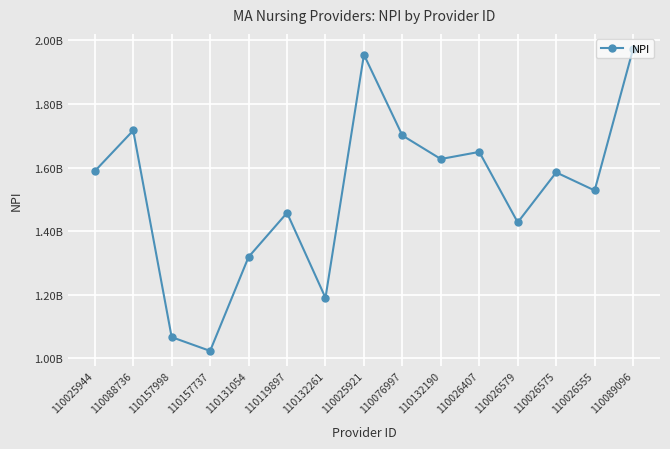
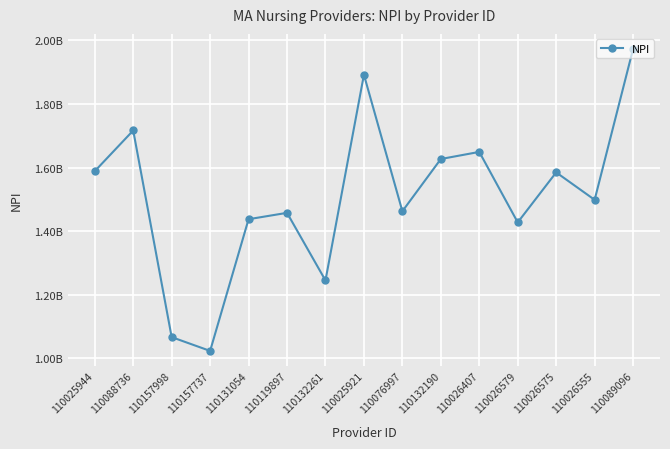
110131054: 1320000000 -> 1440000000
110132261: 1190000000 -> 1250000000
110025921: 1950000000 -> 1890000000
110076997: 1700000000 -> 1460000000
110026555: 1530000000 -> 1500000000
